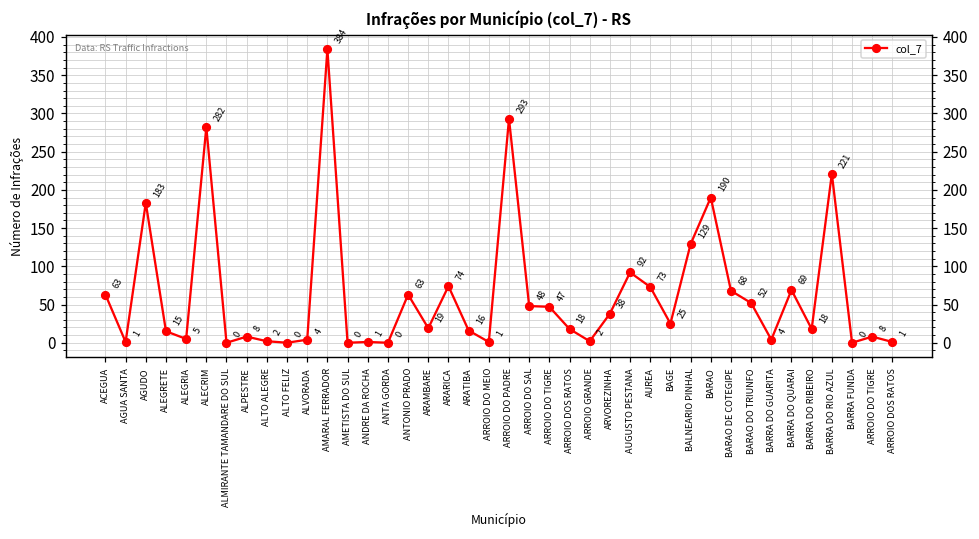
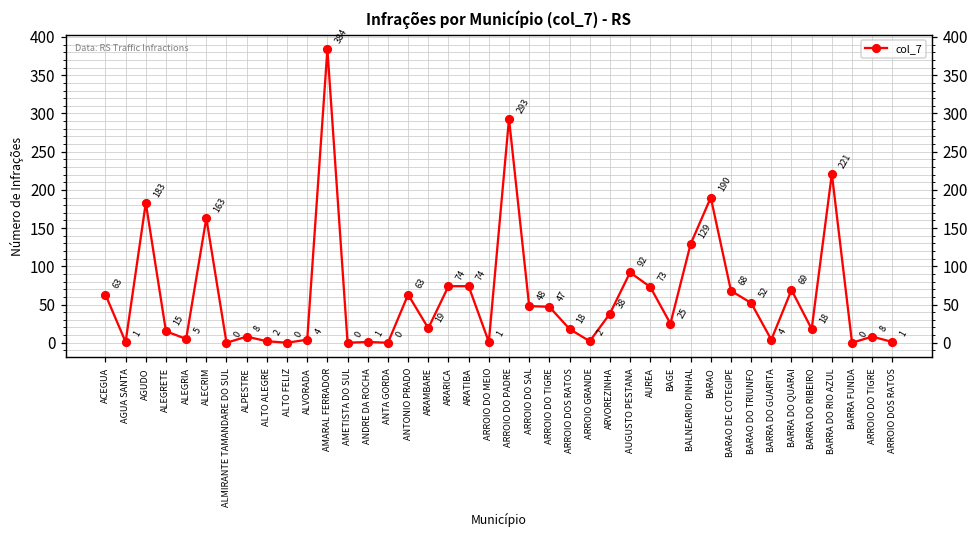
ALECRIM: 282 -> 163
ARATIBA: 16 -> 74
